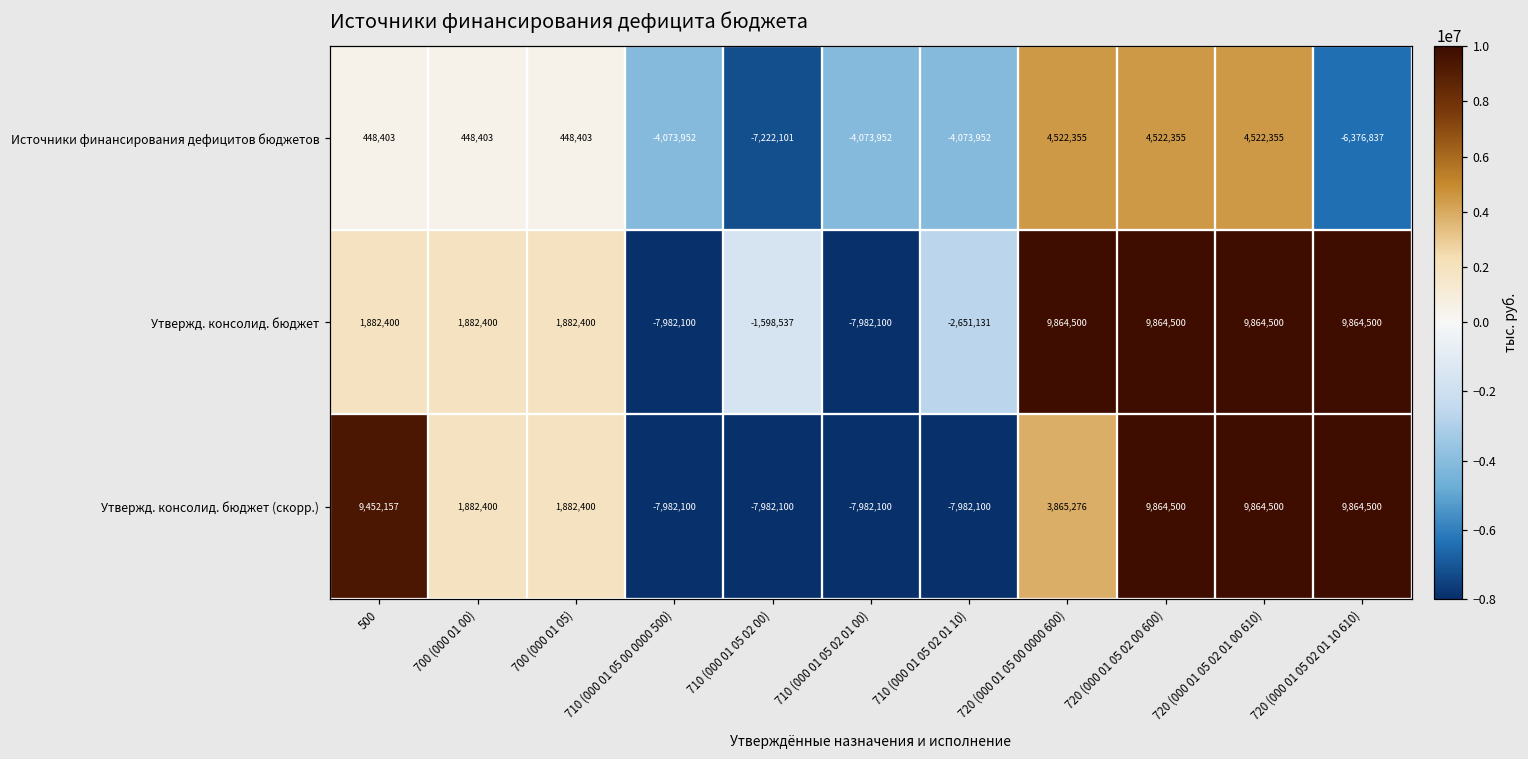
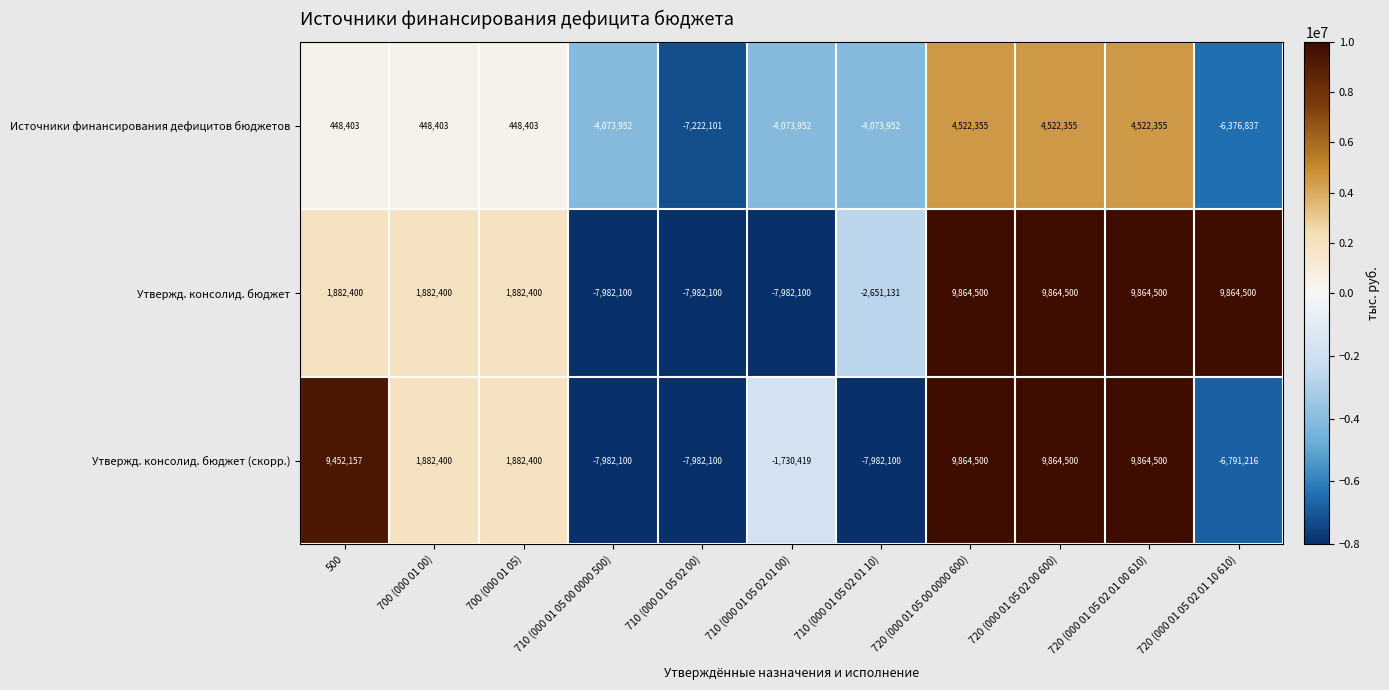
Утвержд. консолид. бюджет, 710 (000 01 05 02 00): -1,598,537 -> -7,982,100
Утвержд. консолид. бюджет (скорр.), 710 (000 01 05 02 01 00): -7,982,100 -> -1,730,419
Утвержд. консолид. бюджет (скорр.), 720 (000 01 05 00 0000 600): 3,865,276 -> 9,864,500
Утвержд. консолид. бюджет (скорр.), 720 (000 01 05 02 01 10 610): 9,864,500 -> -6,791,216
